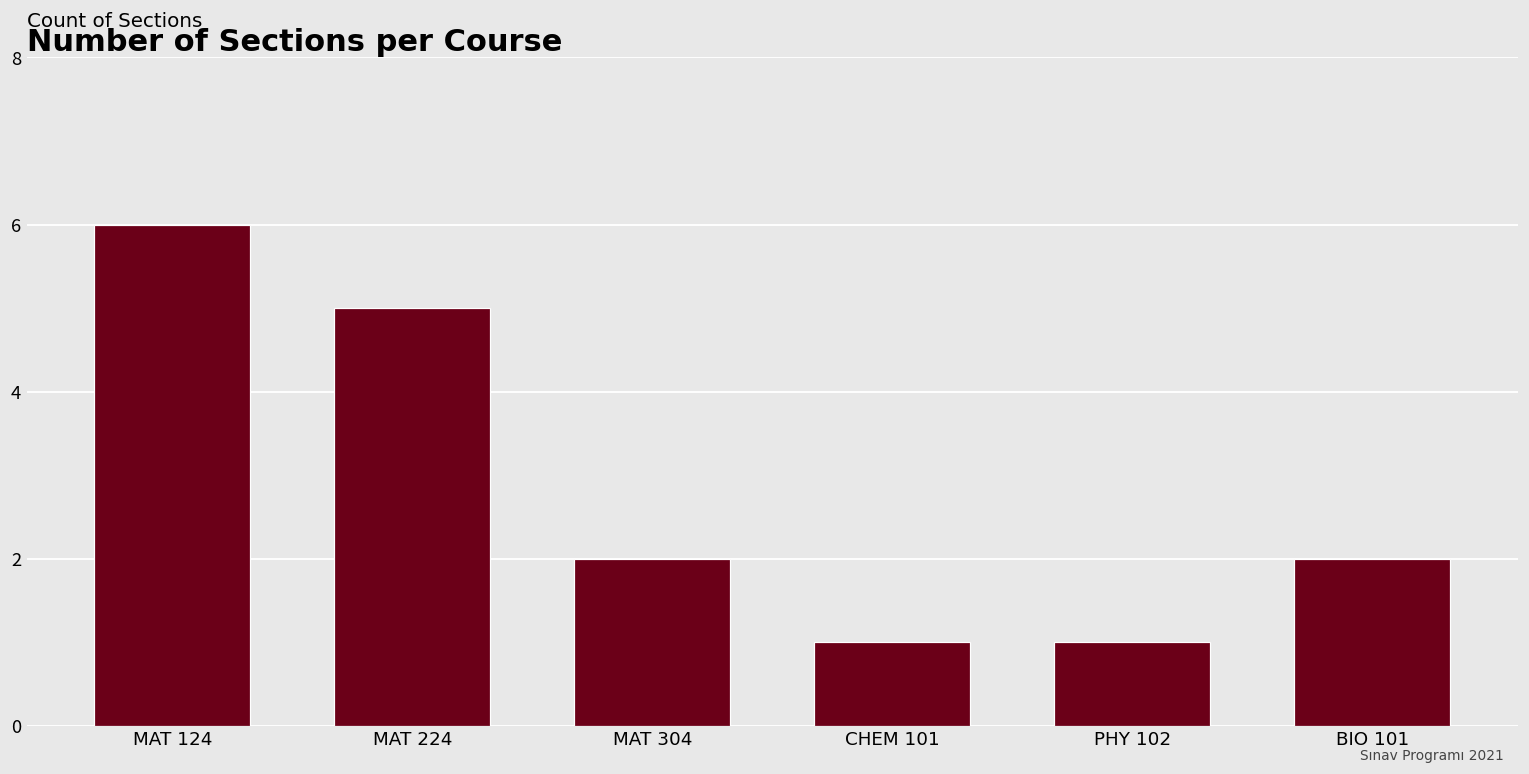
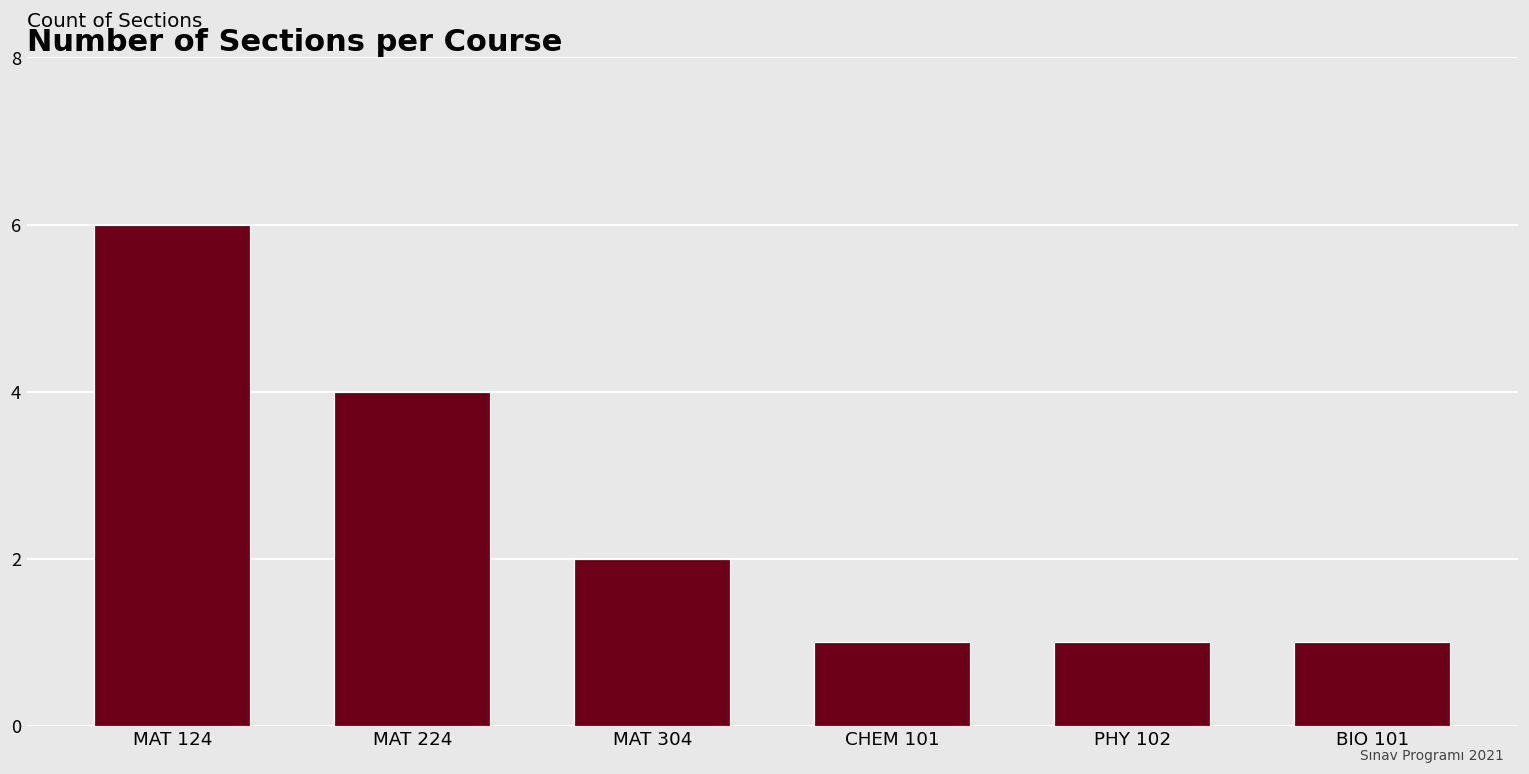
MAT 224: 5 -> 4
BIO 101: 2 -> 1
